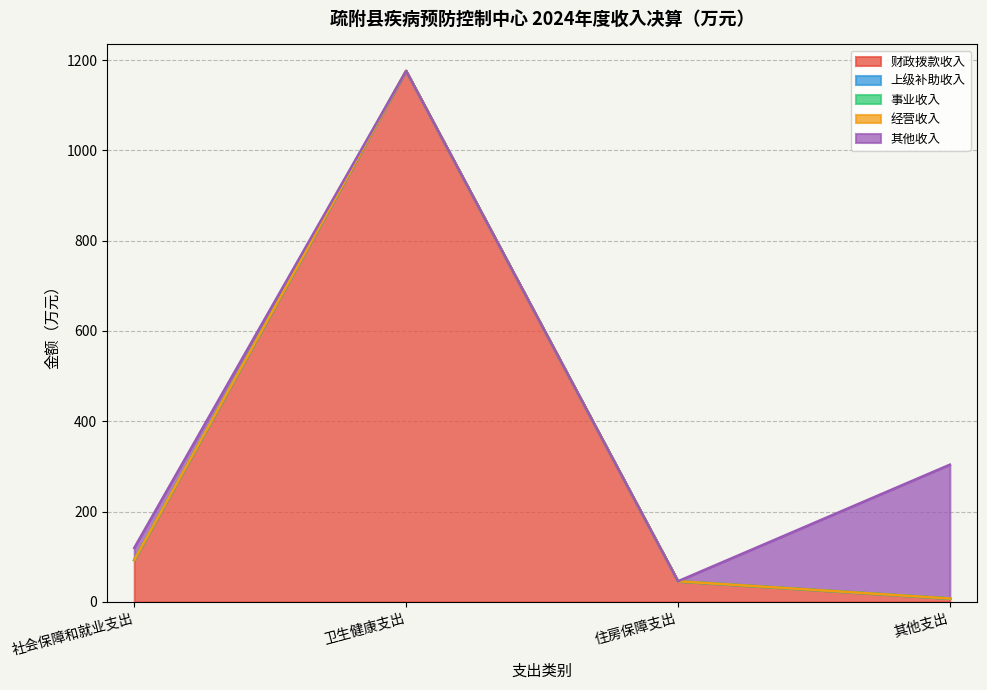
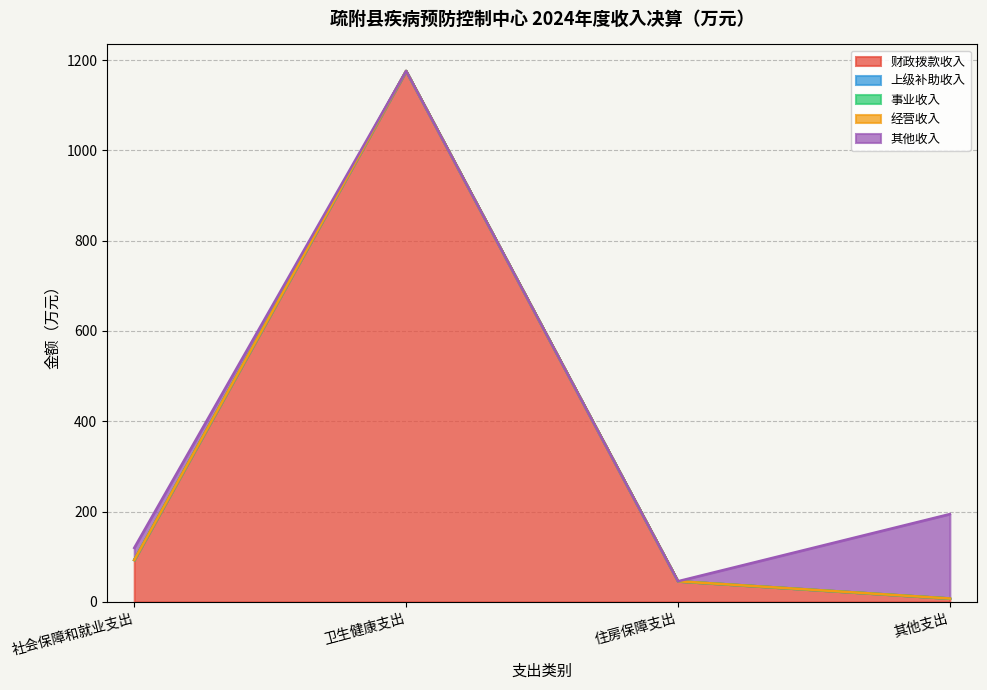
其他收入, 其他支出: 300 -> 190
